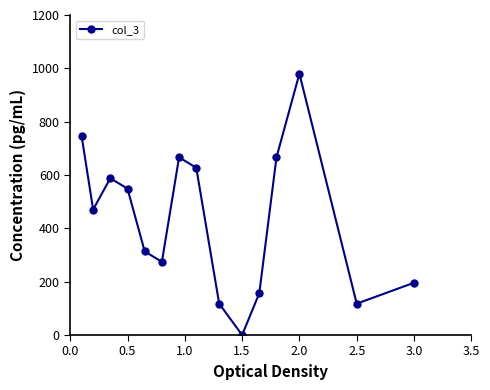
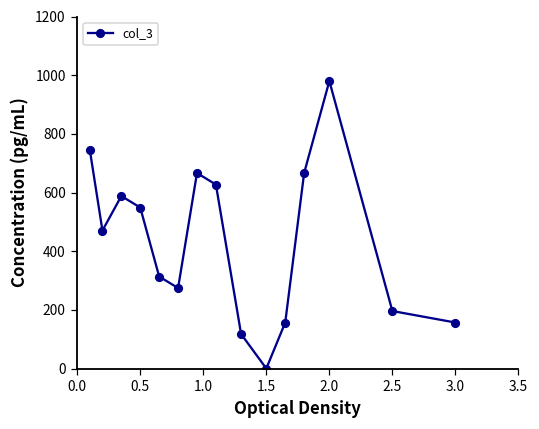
2.5: 120 -> 200
3.0: 200 -> 160
